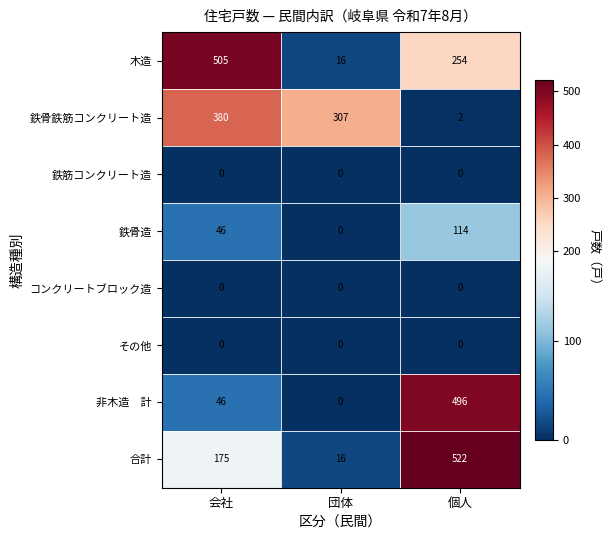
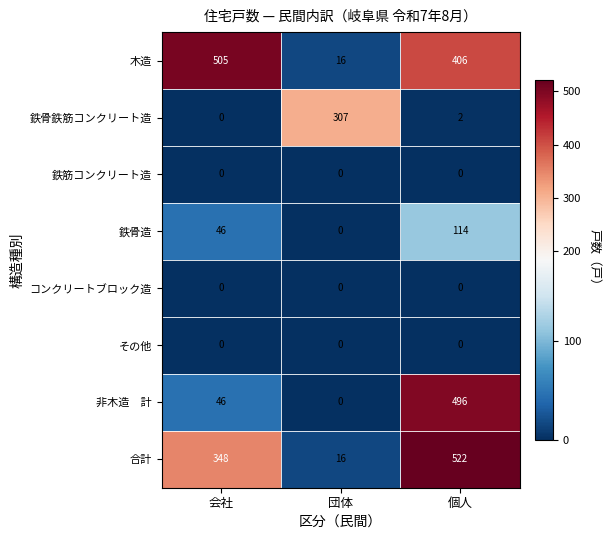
木造, 個人: 254 -> 406
鉄骨鉄筋コンクリート造, 会社: 380 -> 0
合計, 会社: 175 -> 348
